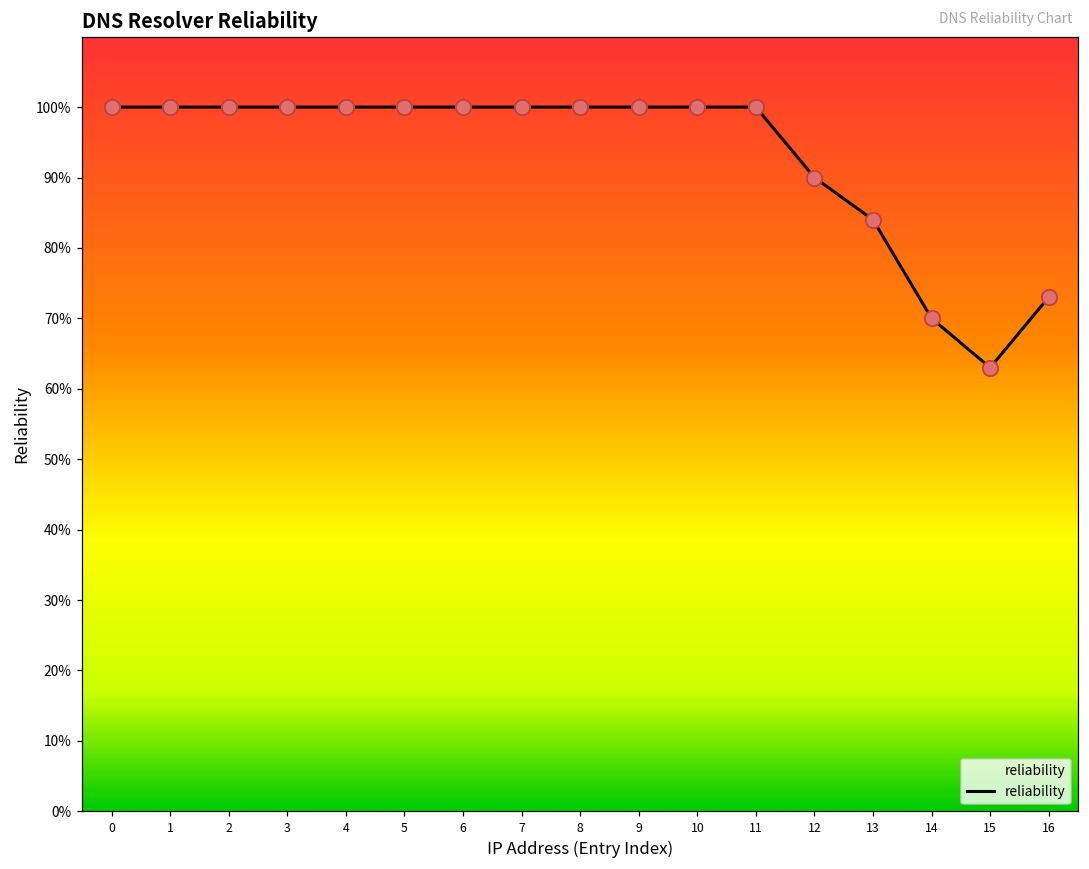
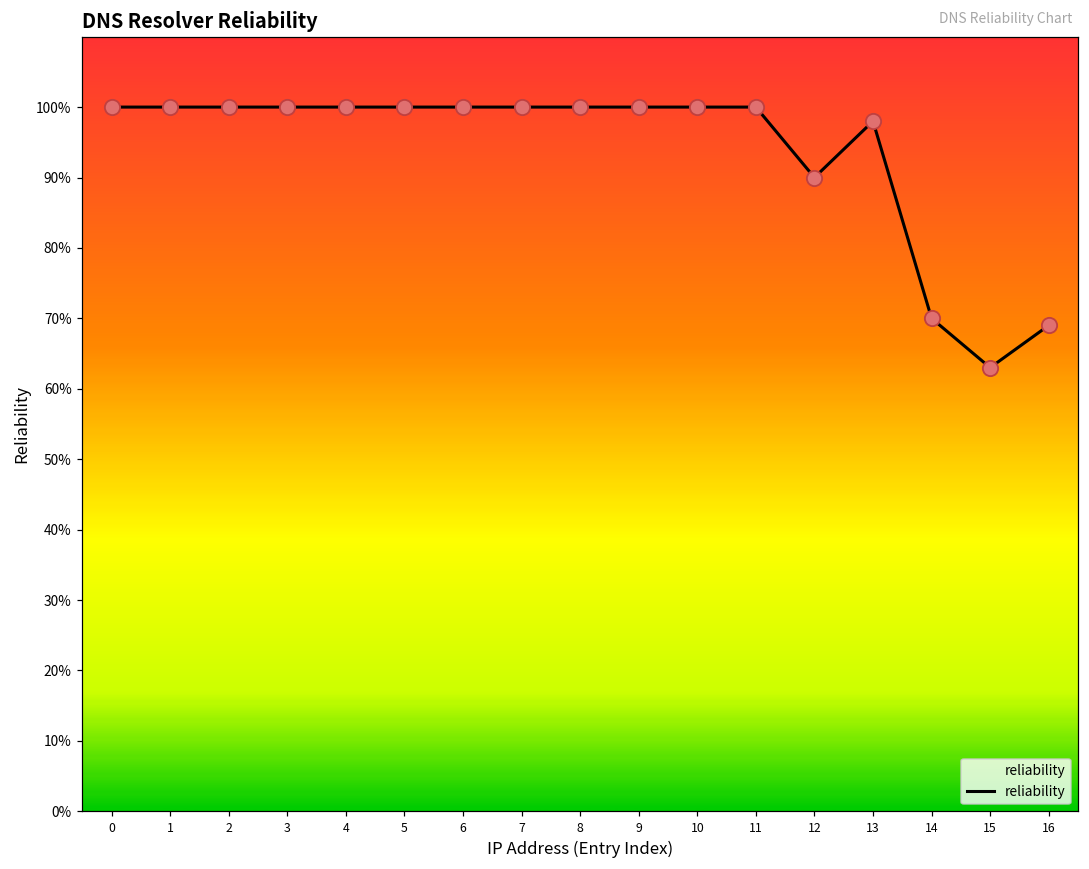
13: 84% -> 98%
16: 73% -> 69%
